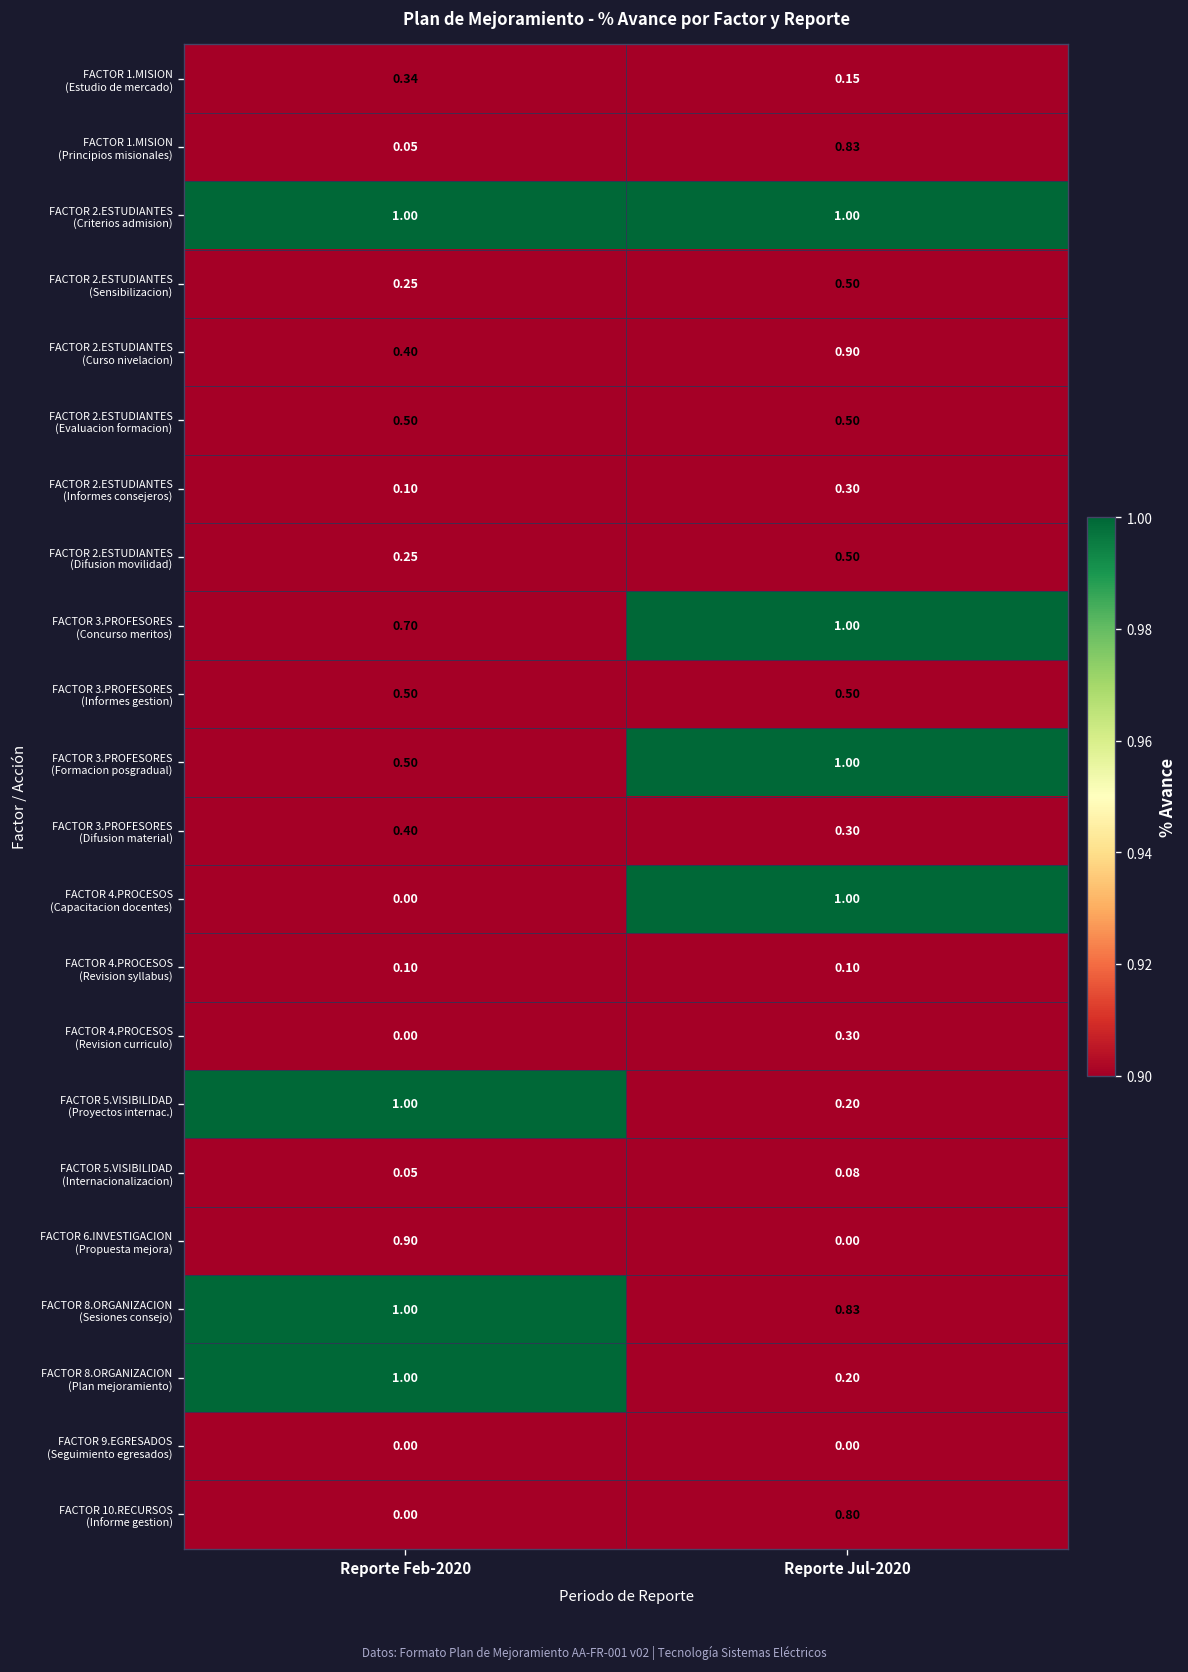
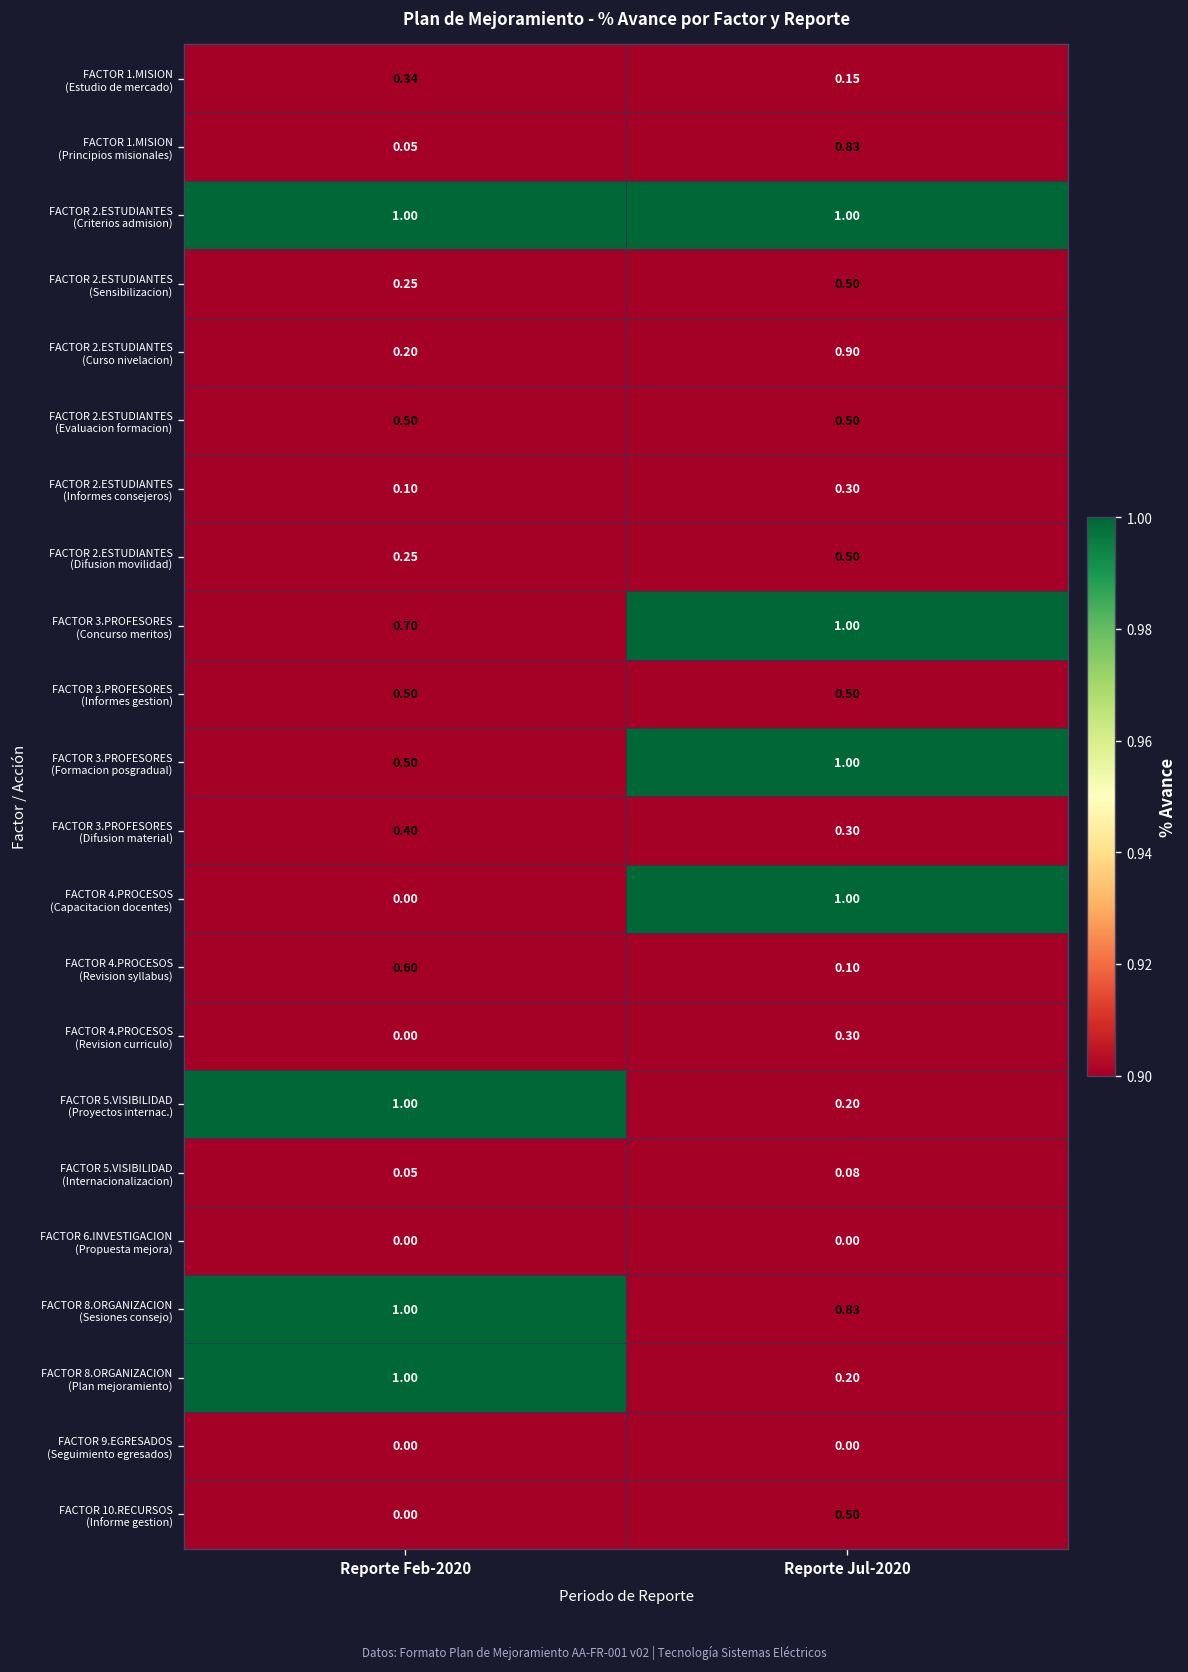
FACTOR 2.ESTUDIANTES (Curso nivelacion), Reporte Feb-2020: 0.40 -> 0.20
FACTOR 4.PROCESOS (Revision syllabus), Reporte Feb-2020: 0.10 -> 0.60
FACTOR 6.INVESTIGACION (Propuesta mejora), Reporte Feb-2020: 0.90 -> 0.00
FACTOR 10.RECURSOS (Informe gestion), Reporte Jul-2020: 0.80 -> 0.50
